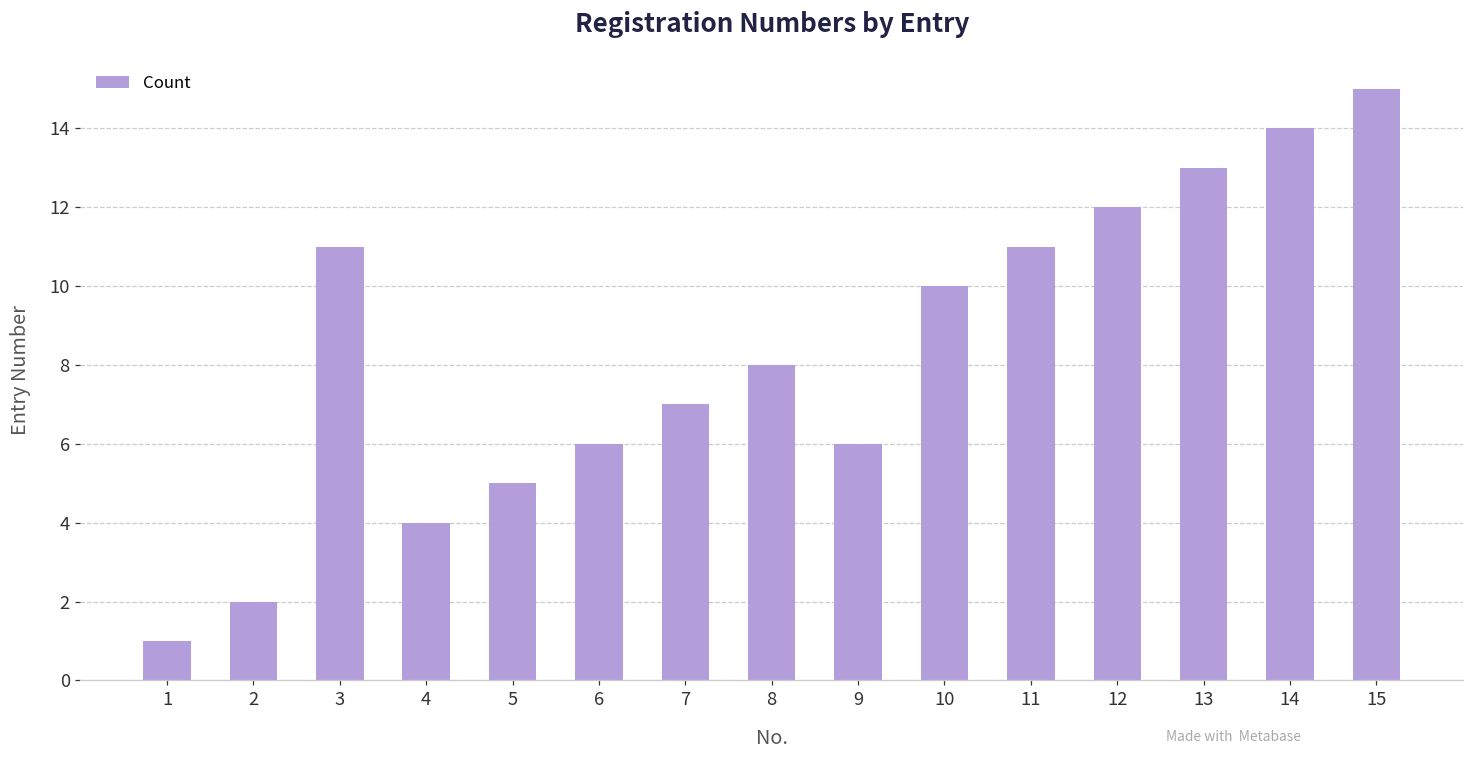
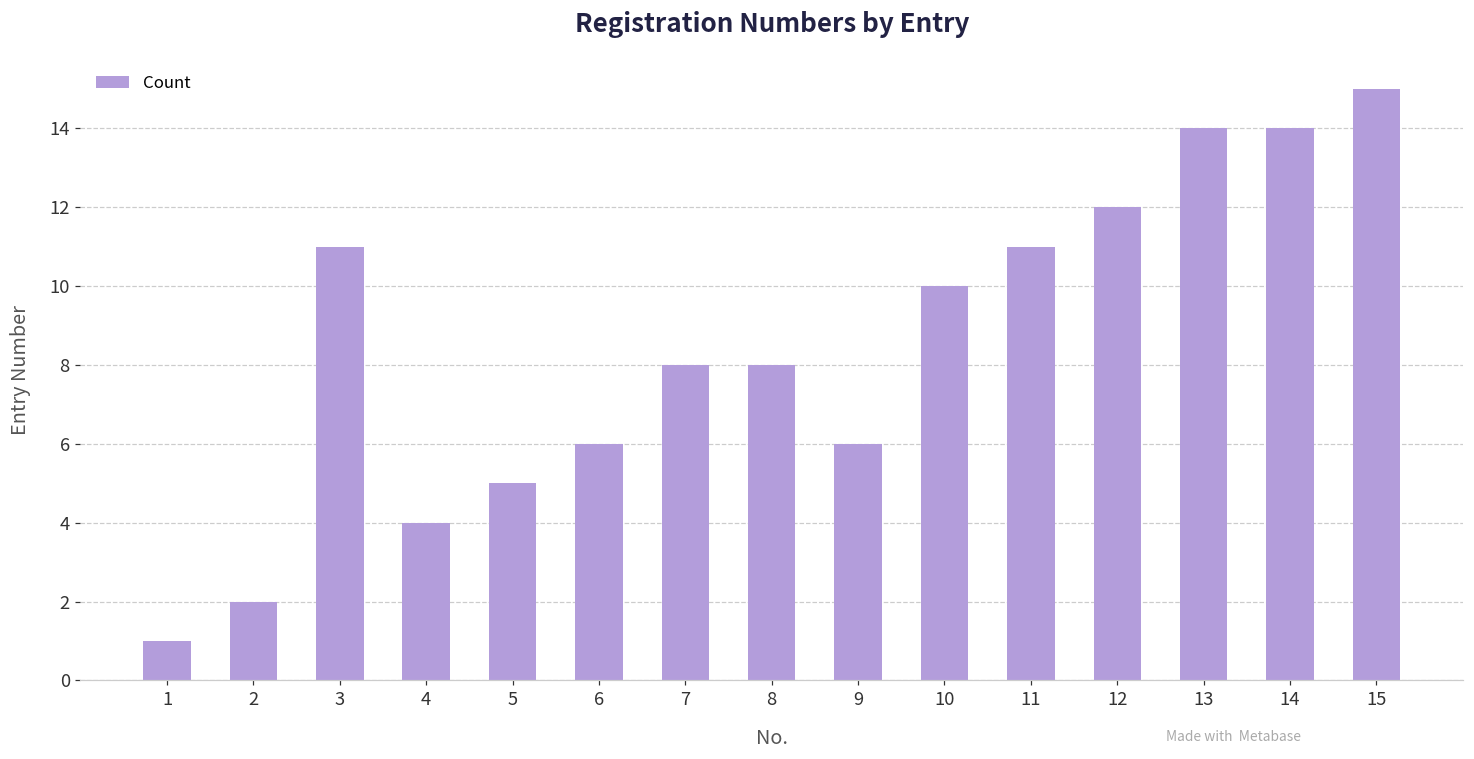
7: 7 -> 8
13: 13 -> 14
